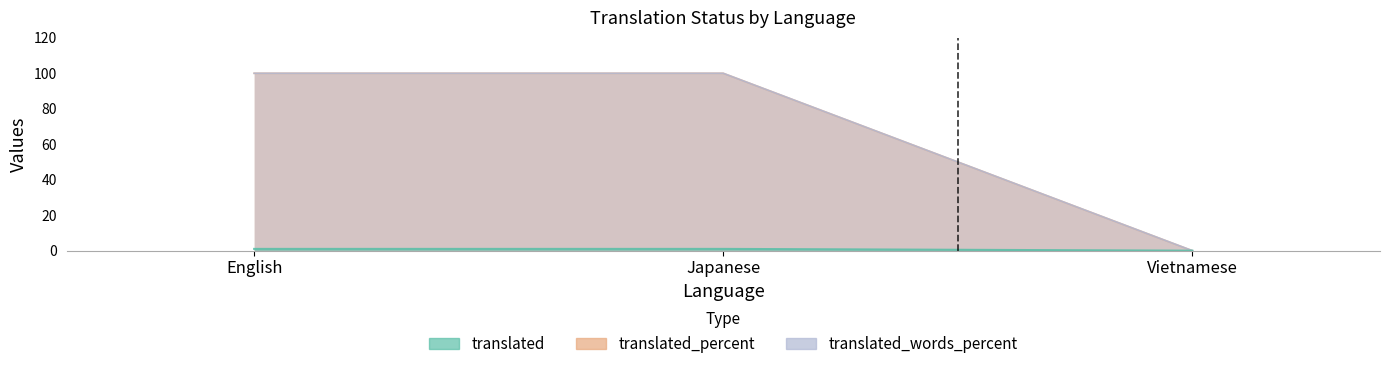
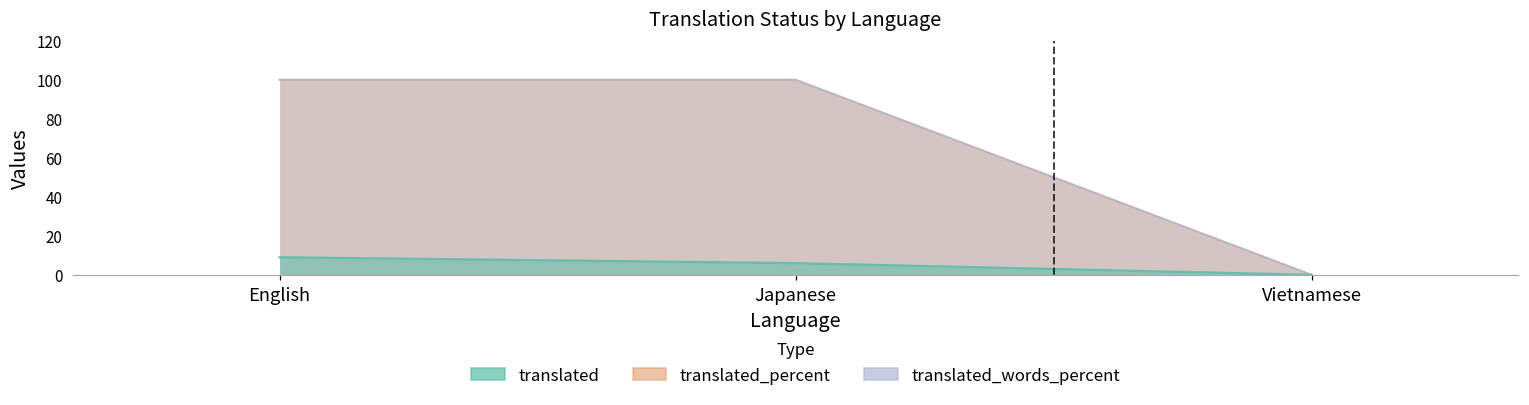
translated, English: 1 -> 9
translated, Japanese: 1 -> 6
